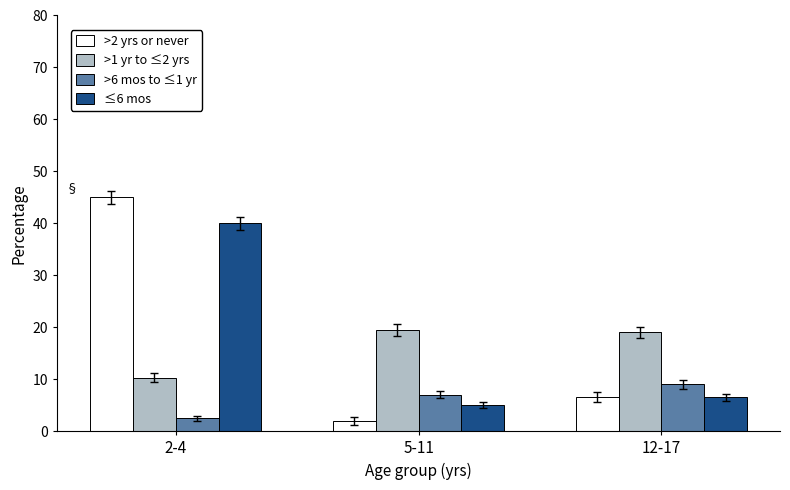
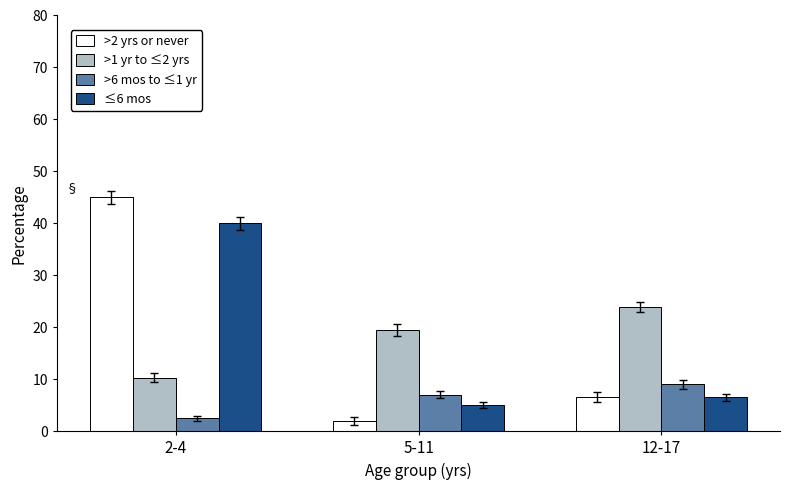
>1 yr to ≤2 yrs, 12-17: 19 -> 24
